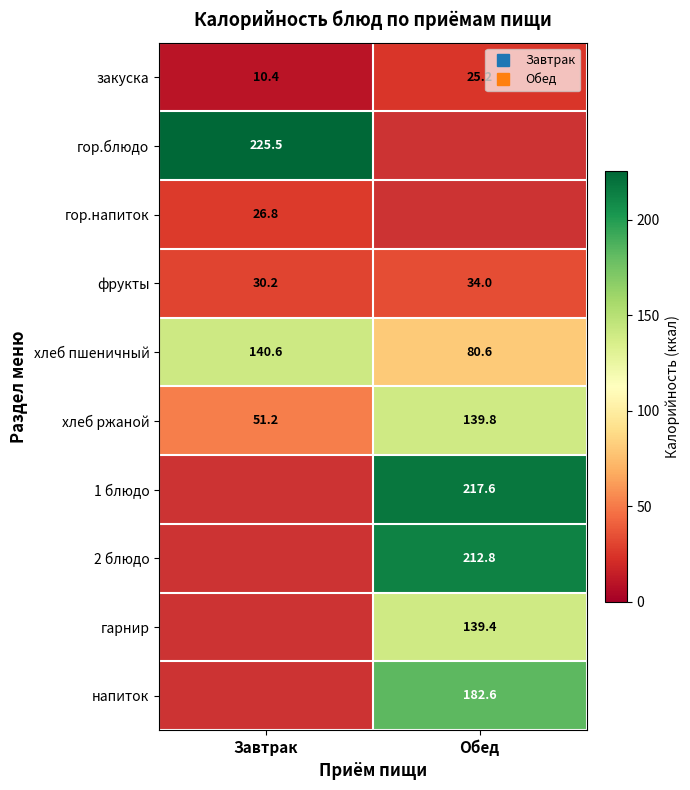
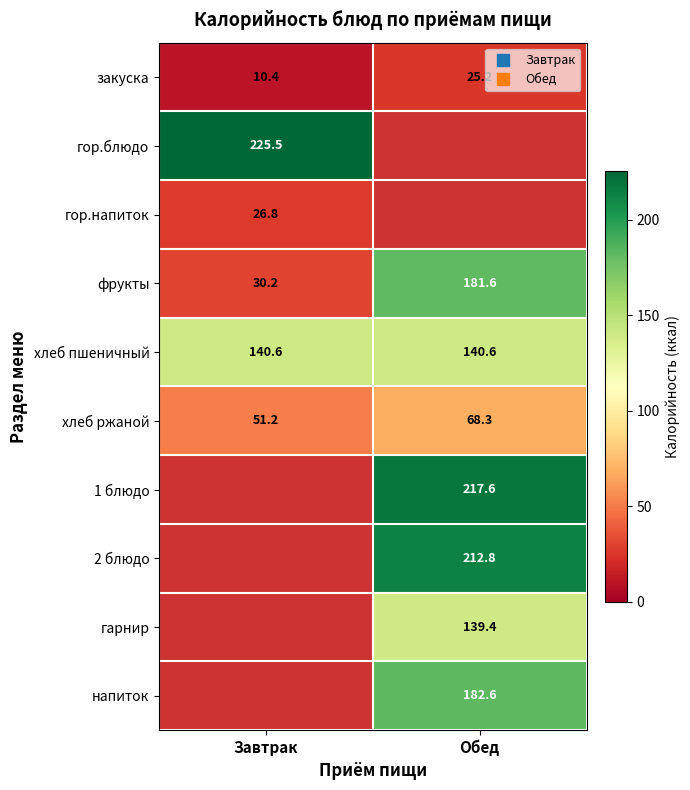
фрукты, Обед: 34.0 -> 181.6
хлеб пшеничный, Обед: 80.6 -> 140.6
хлеб ржаной, Обед: 139.8 -> 68.3
